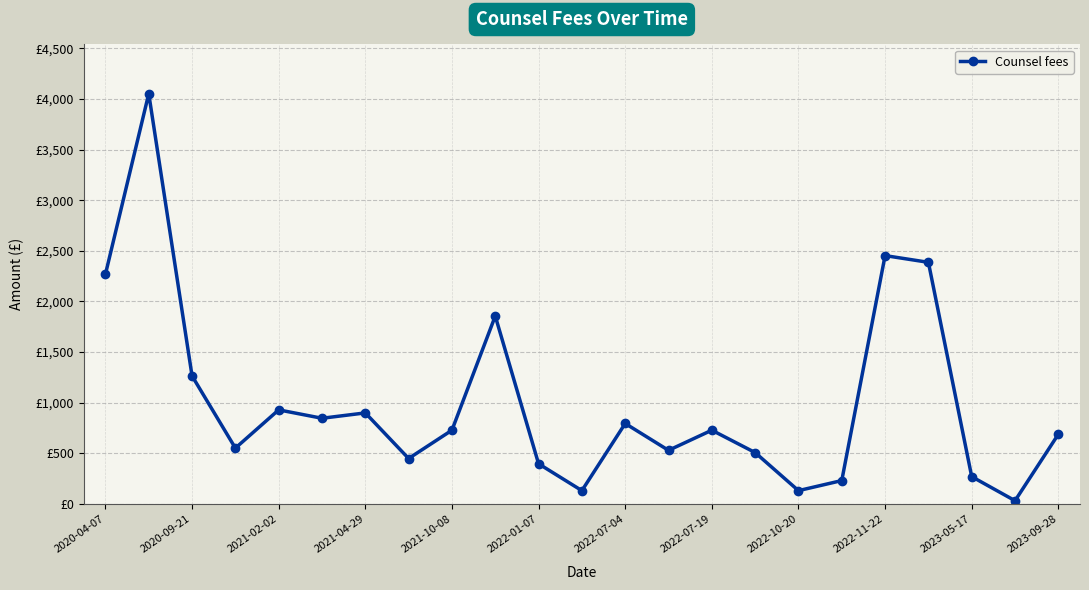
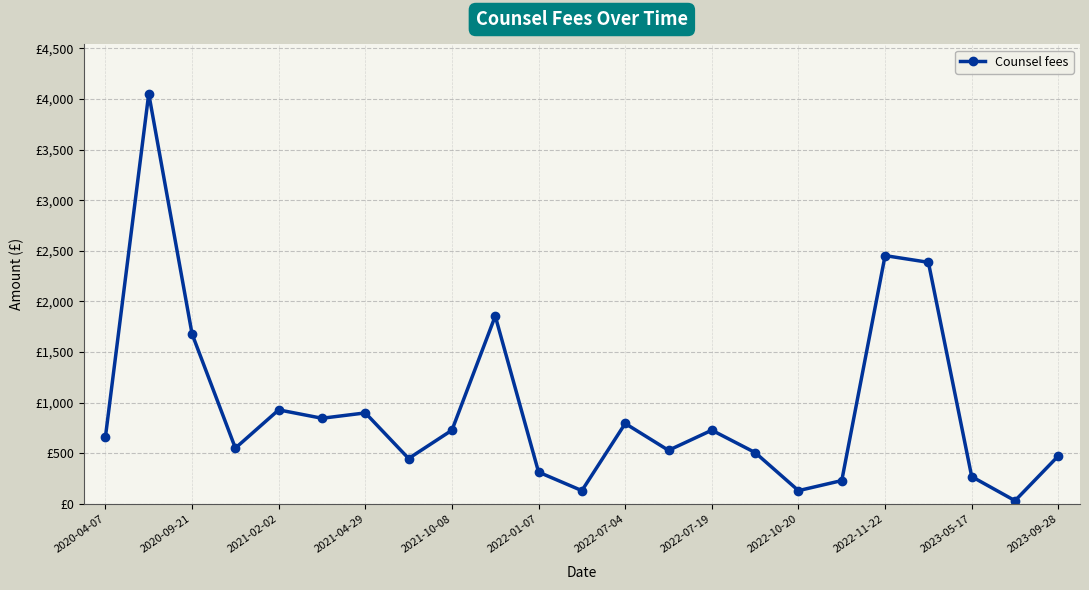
2020-04-07: £2,270 -> £660
2020-09-21: £1,270 -> £1,680
2022-01-07: £400 -> £320
2023-09-28: £690 -> £480
